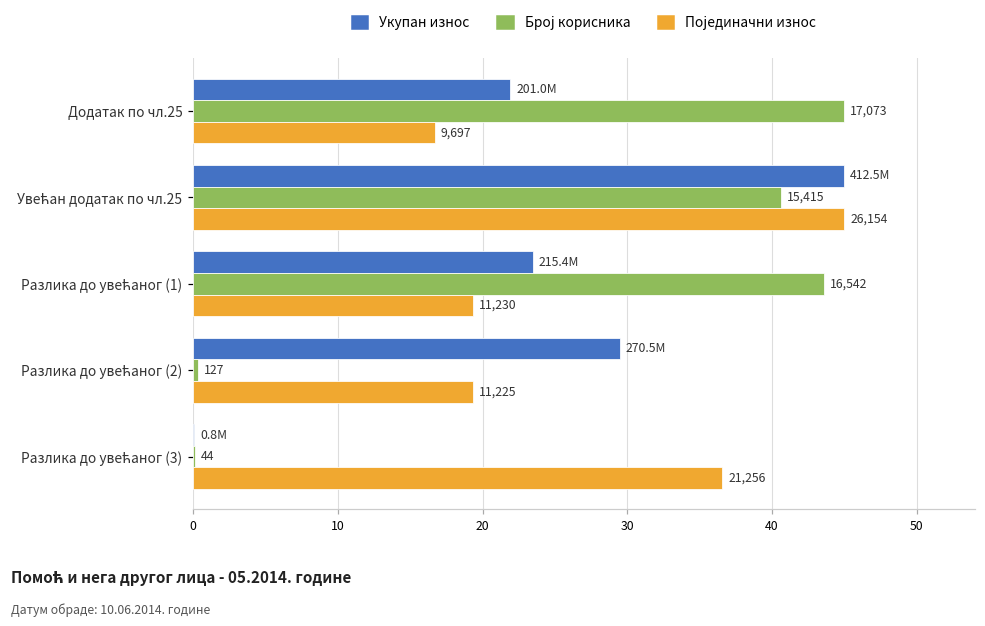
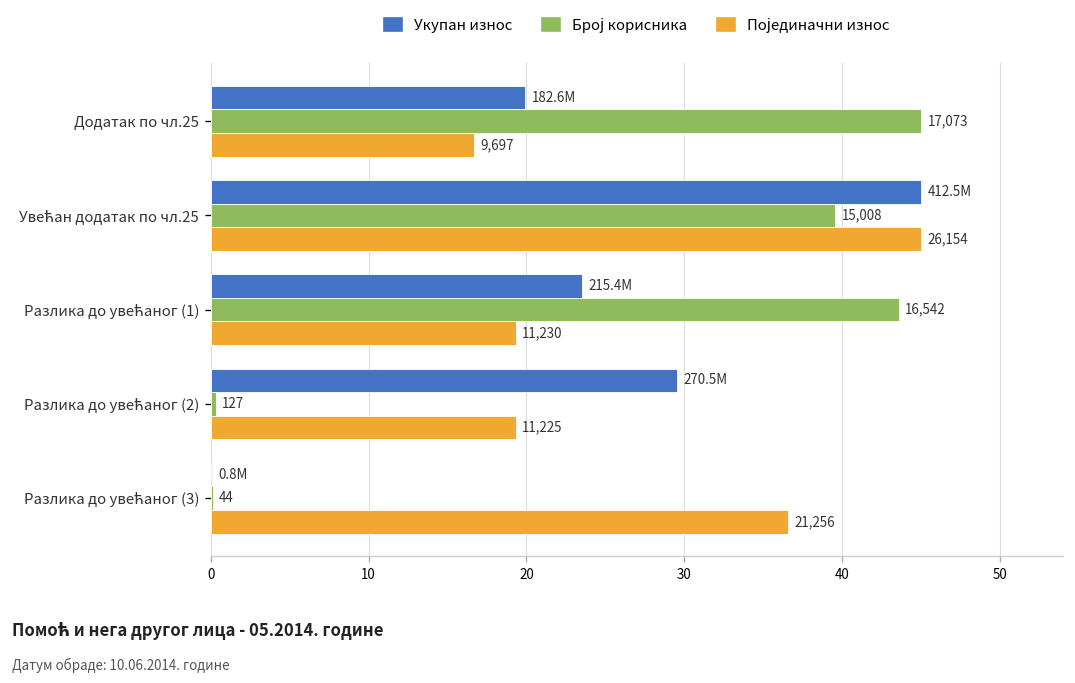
Укупан износ, Додатак по чл.25: 201.0M -> 182.6M
Број корисника, Увећан додатак по чл.25: 15,415 -> 15,008
